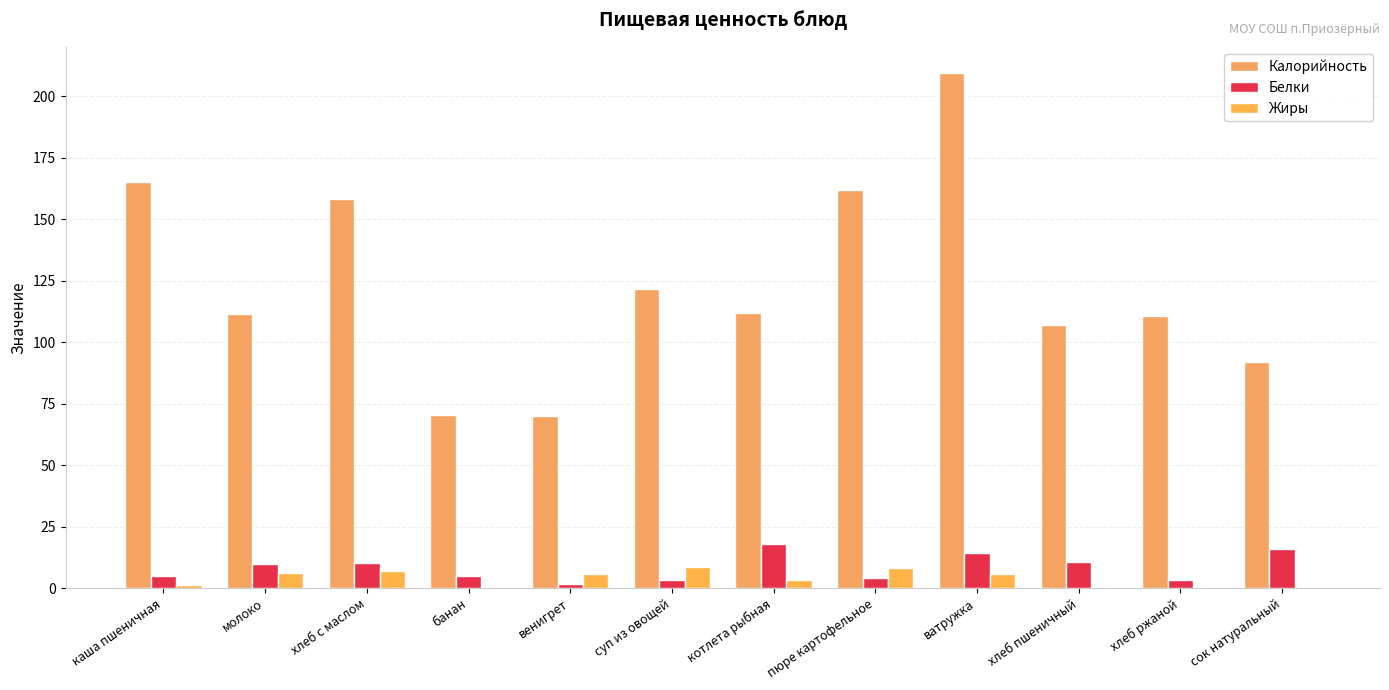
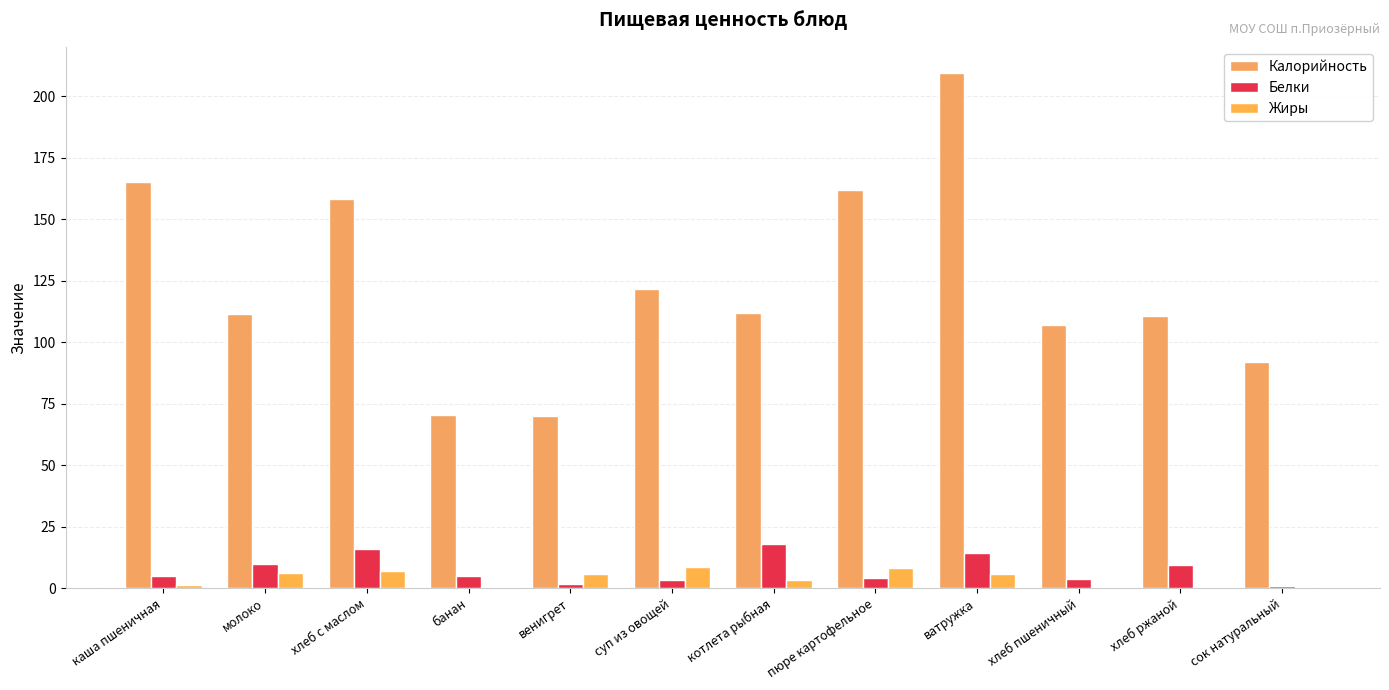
Белки, хлеб с маслом: 10 -> 16
Белки, хлеб пшеничный: 11 -> 4
Белки, хлеб ржаной: 3 -> 10
Белки, сок натуральный: 16 -> 1
